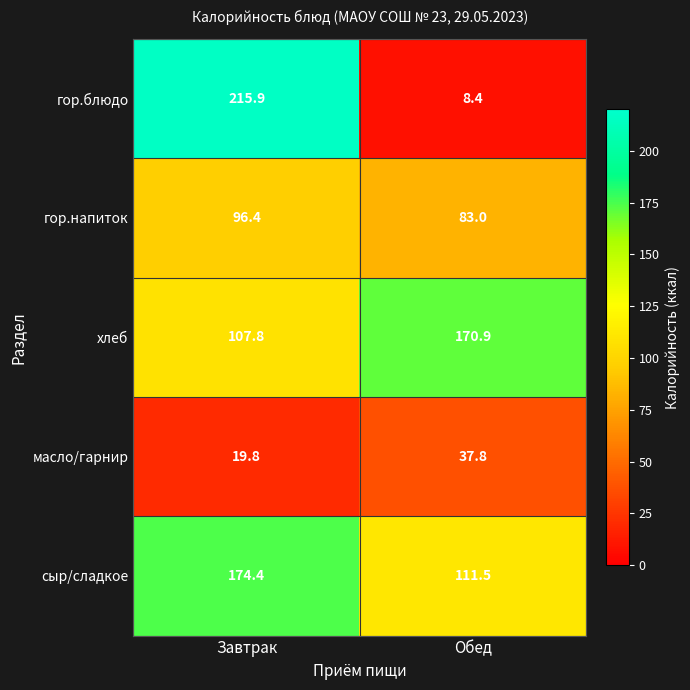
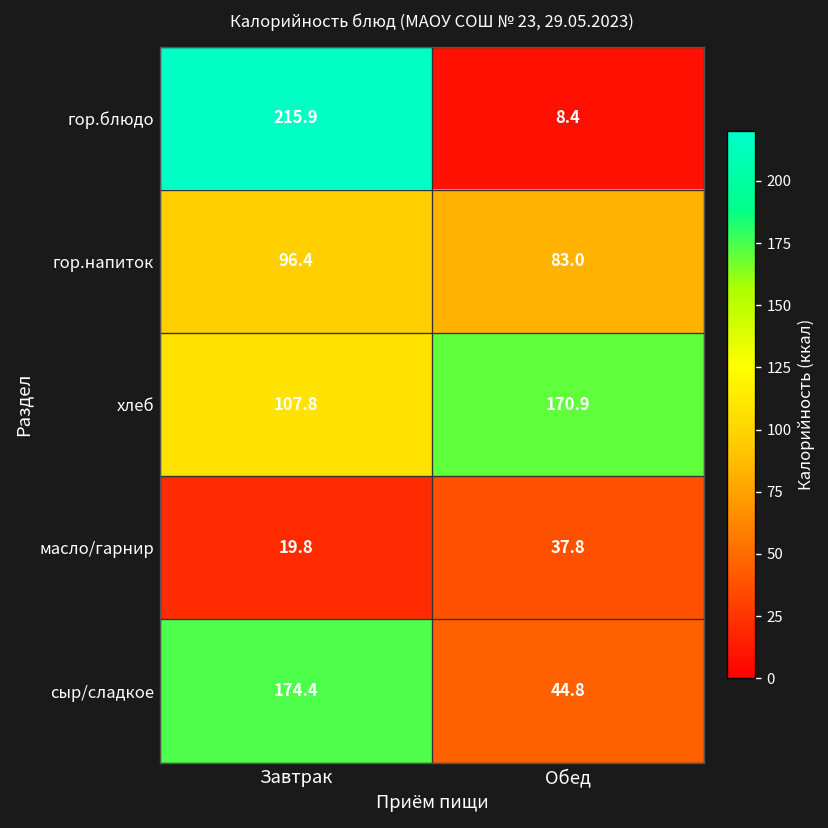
сыр/сладкое, Обед: 111.5 -> 44.8
